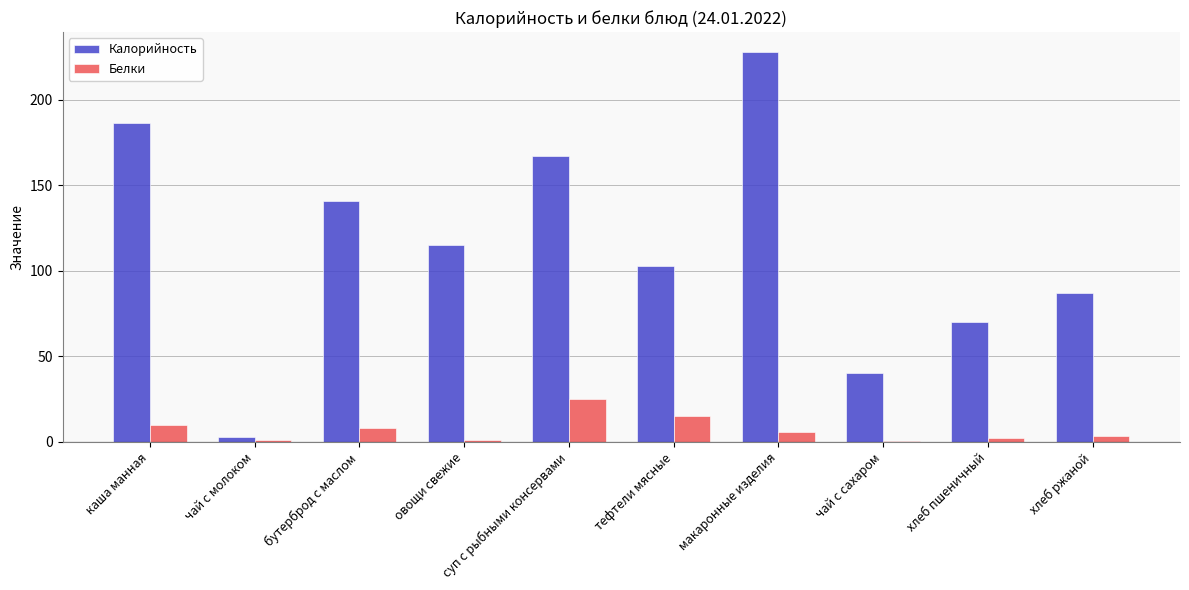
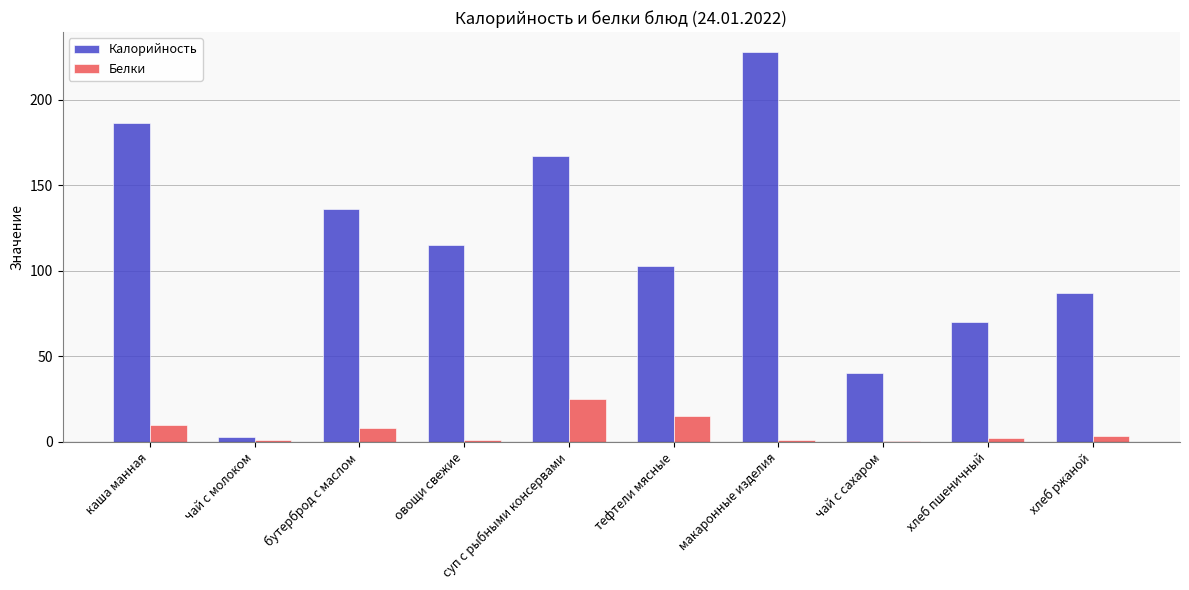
Калорийность, бутерброд с маслом: 141 -> 136
Белки, макаронные изделия: 6 -> 1
